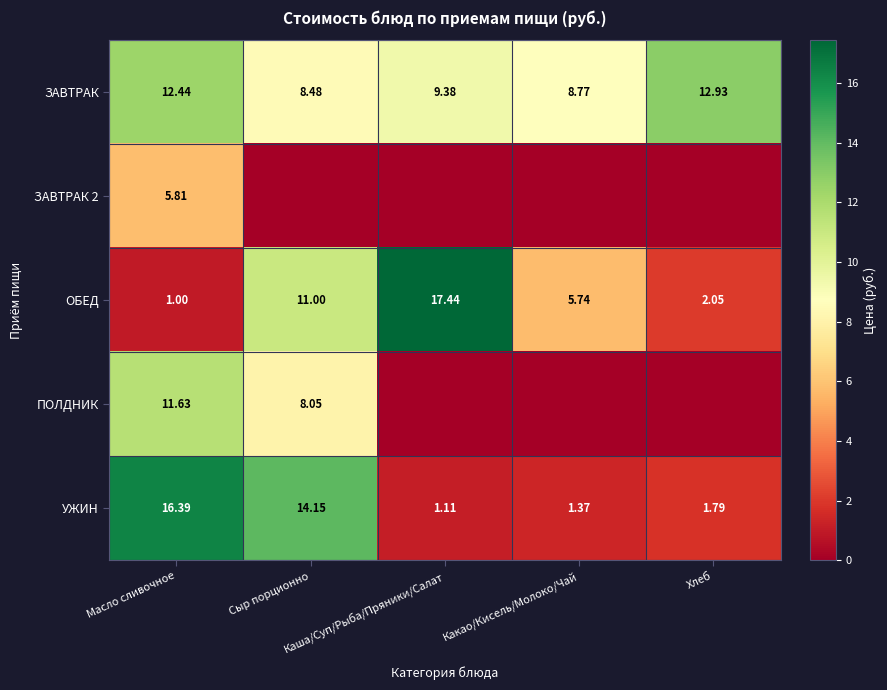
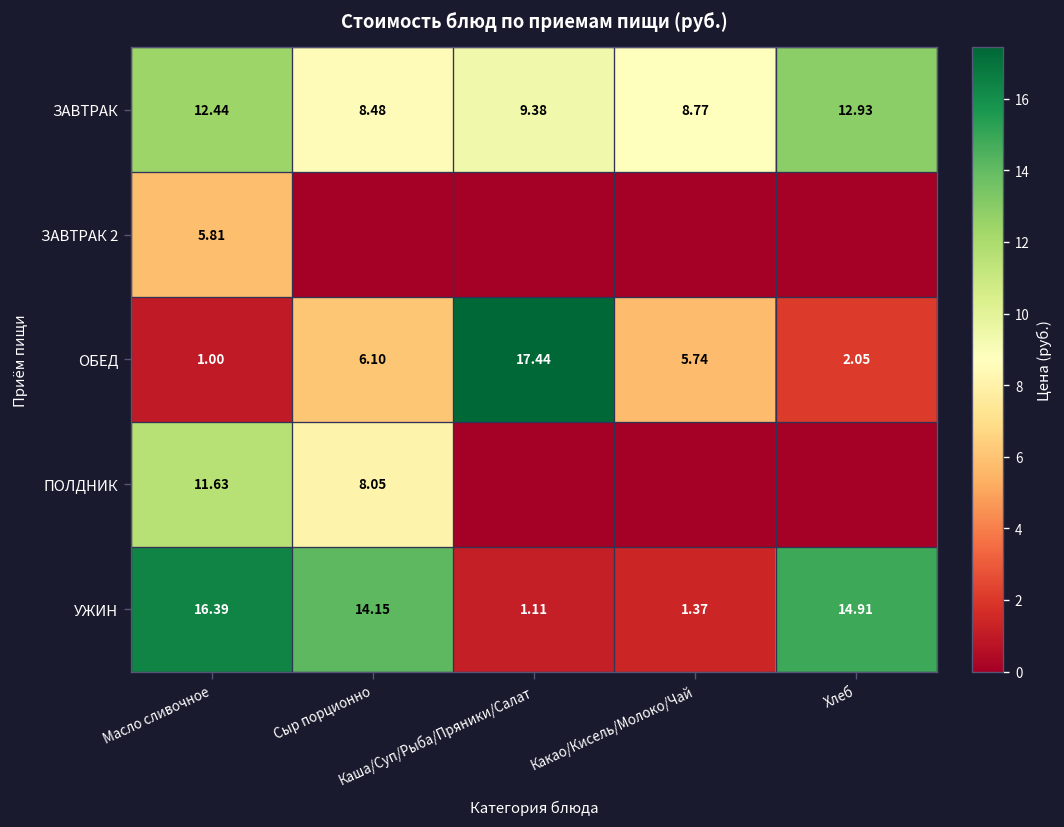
ОБЕД, Сыр порционно: 11.00 -> 6.10
УЖИН, Хлеб: 1.79 -> 14.91
